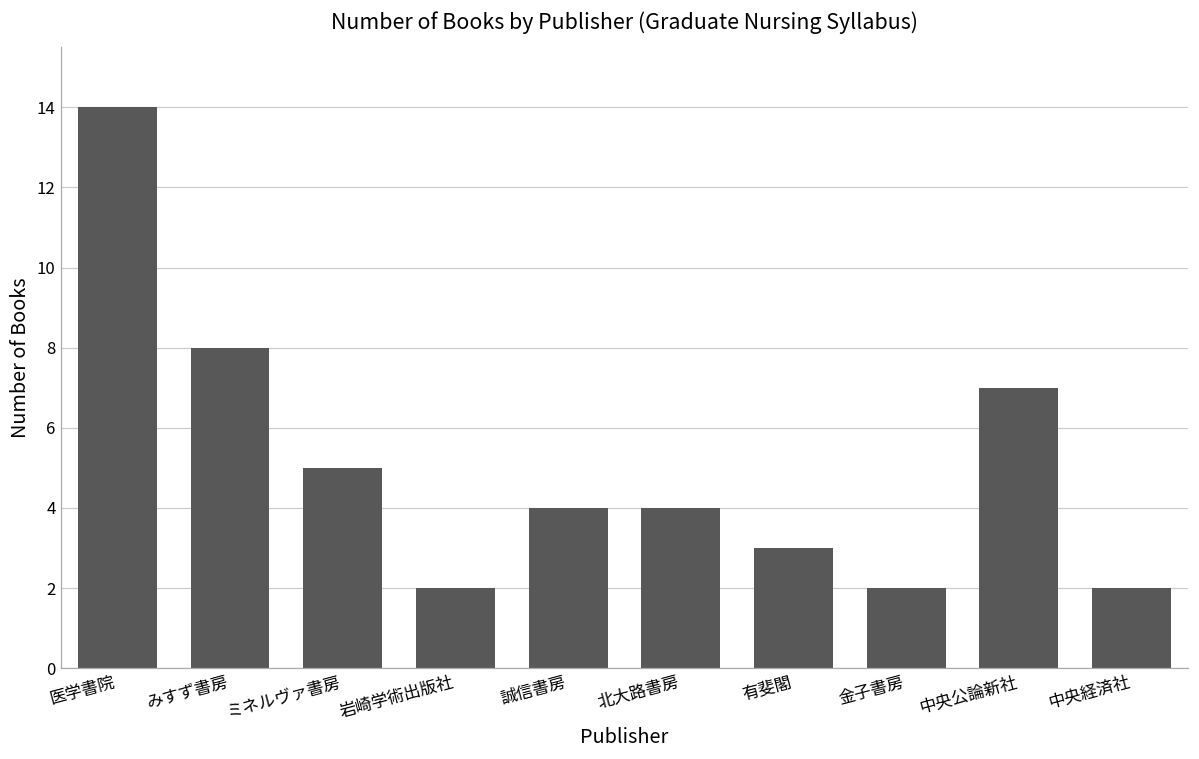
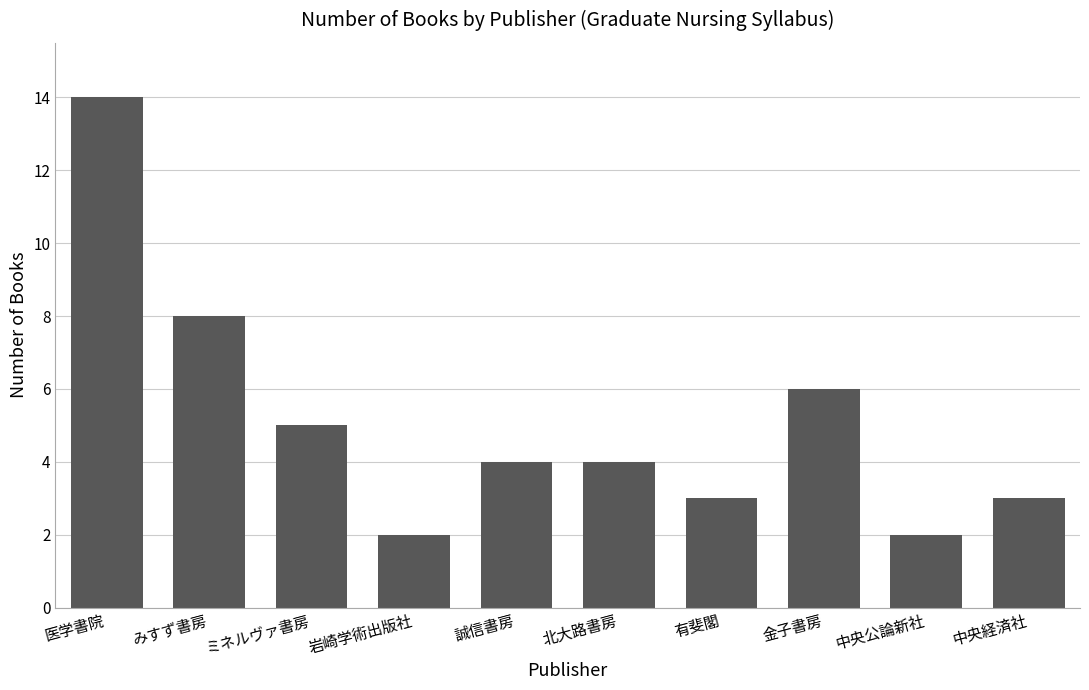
金子書房: 2 -> 6
中央公論新社: 7 -> 2
中央経済社: 2 -> 3
